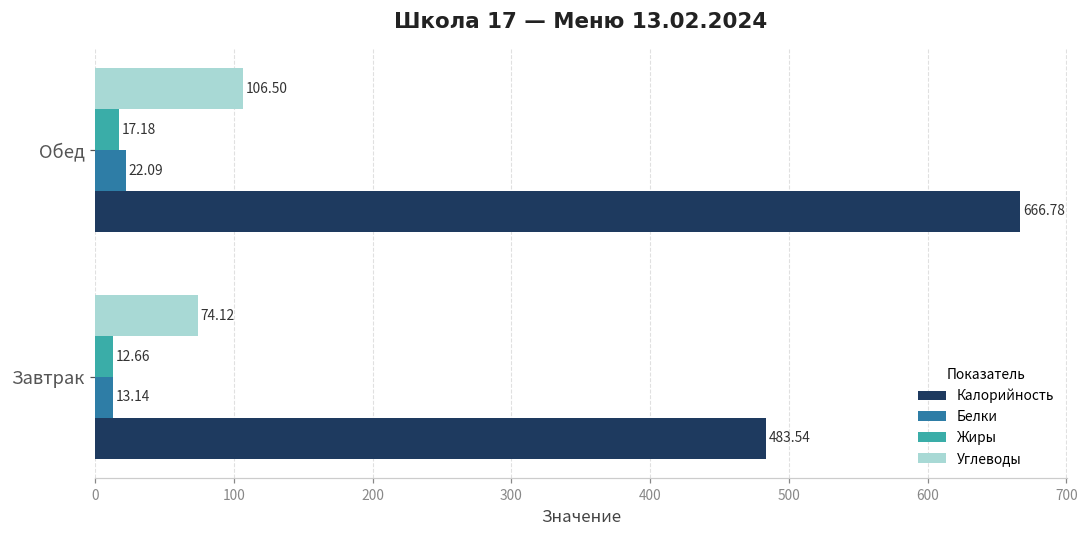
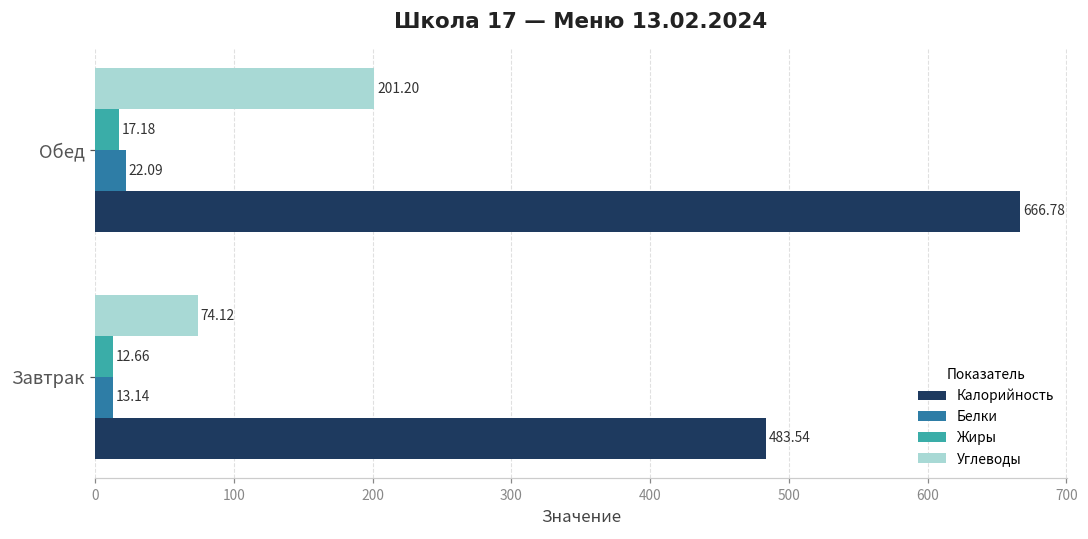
Углеводы, Обед: 106.50 -> 201.20
